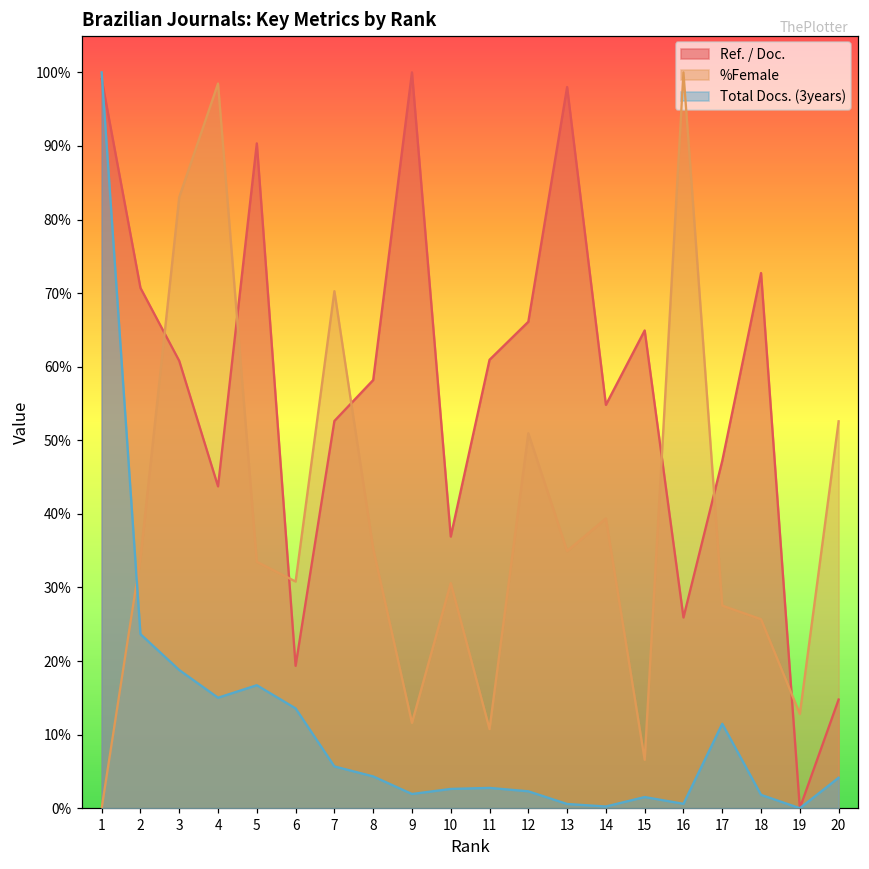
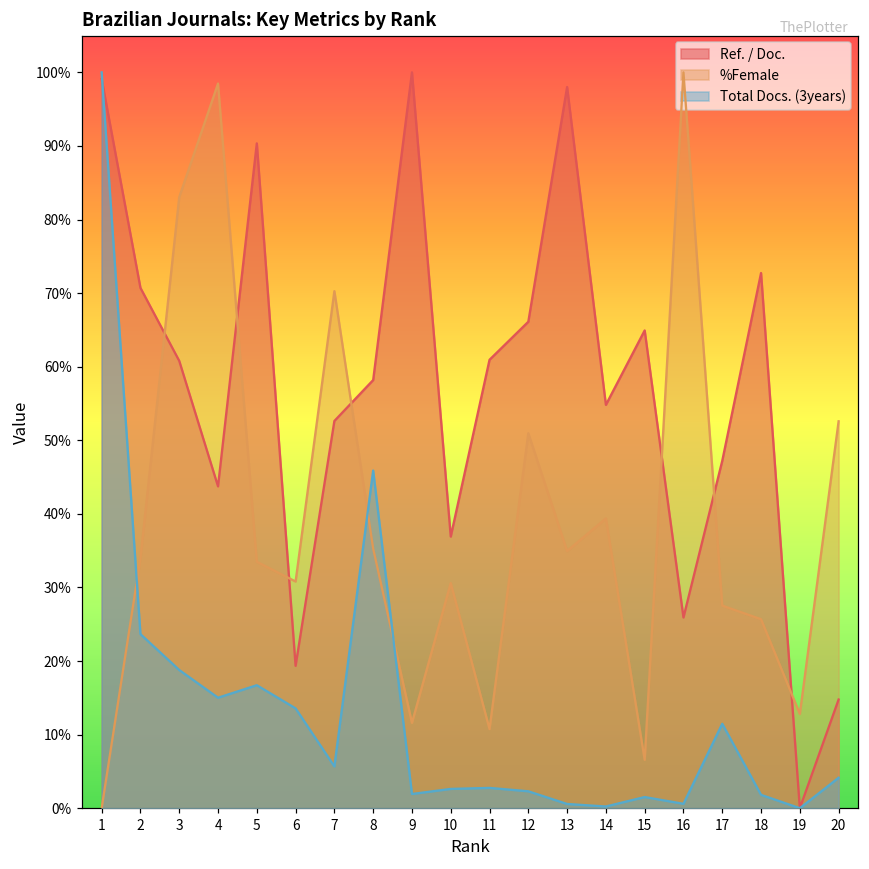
Total Docs. (3years), 8: 4% -> 46%
